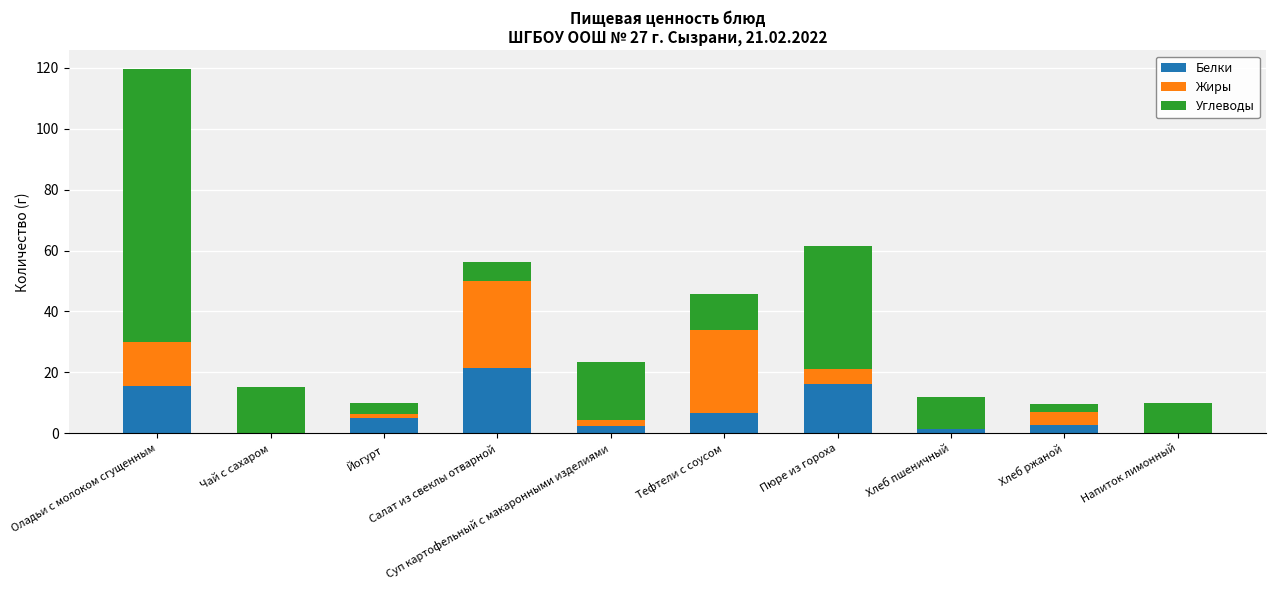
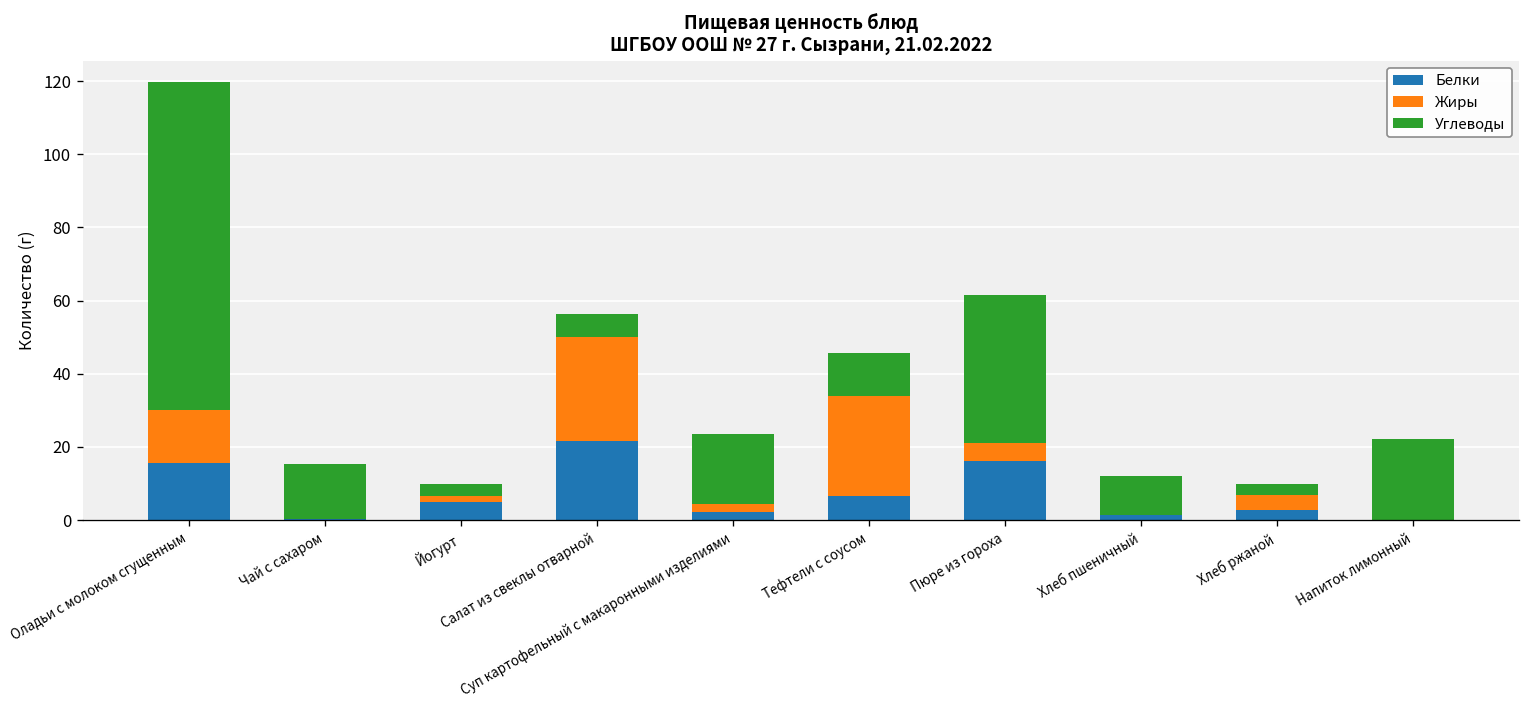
Углеводы, Напиток лимонный: 10 -> 22
